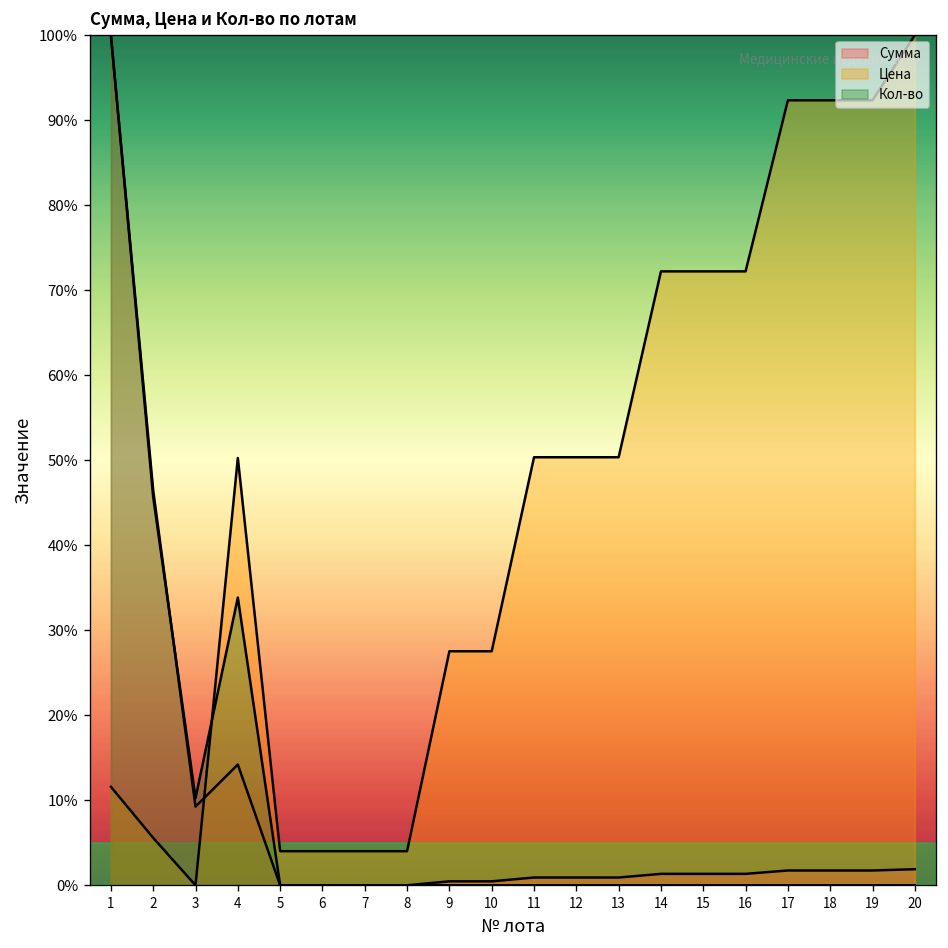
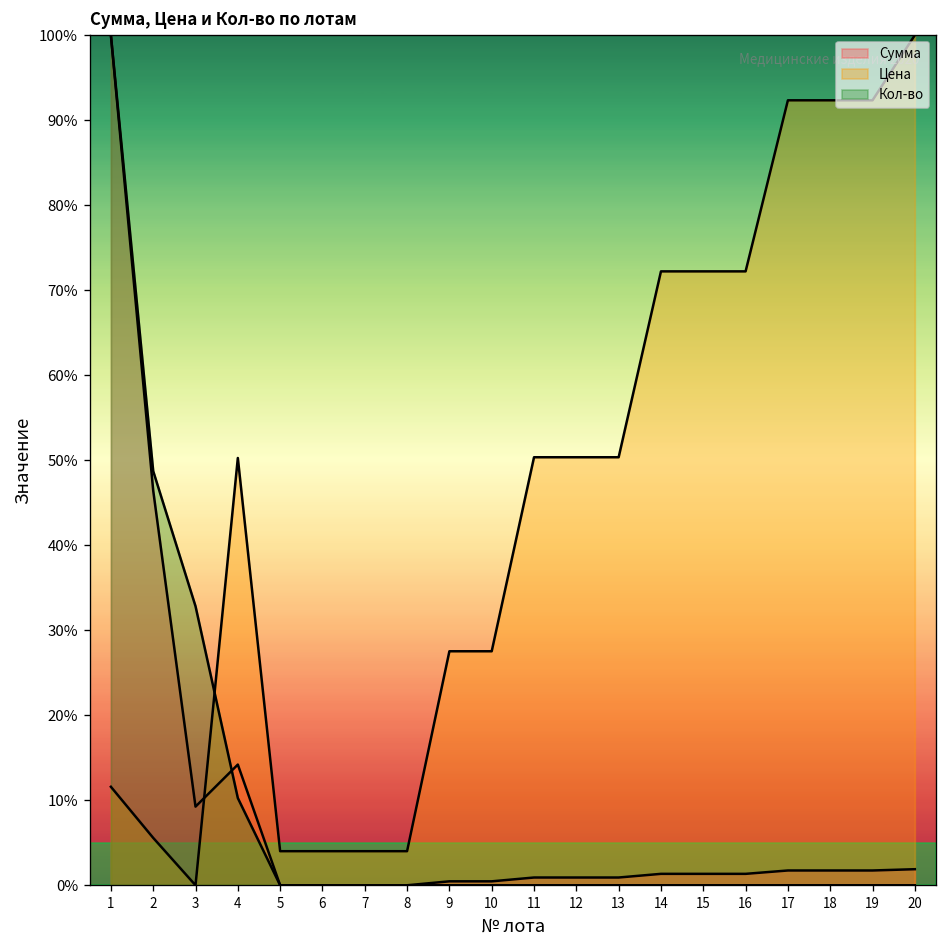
Кол-во, 2: 46% -> 49%
Кол-во, 3: 10% -> 33%
Кол-во, 4: 34% -> 10%
